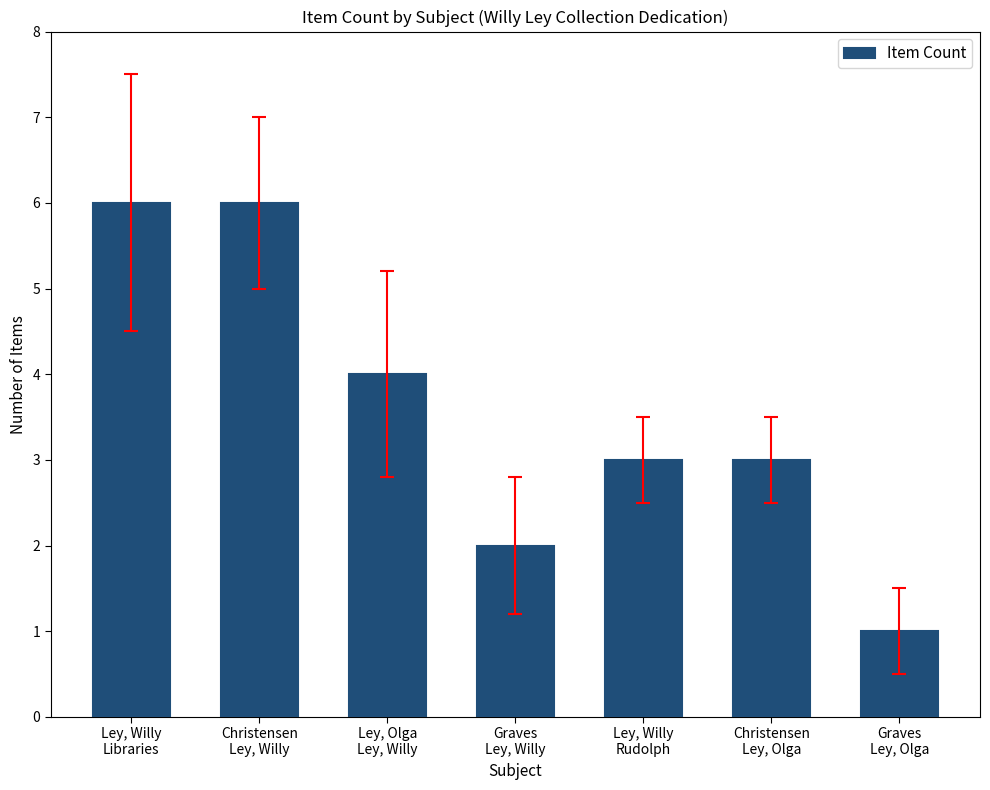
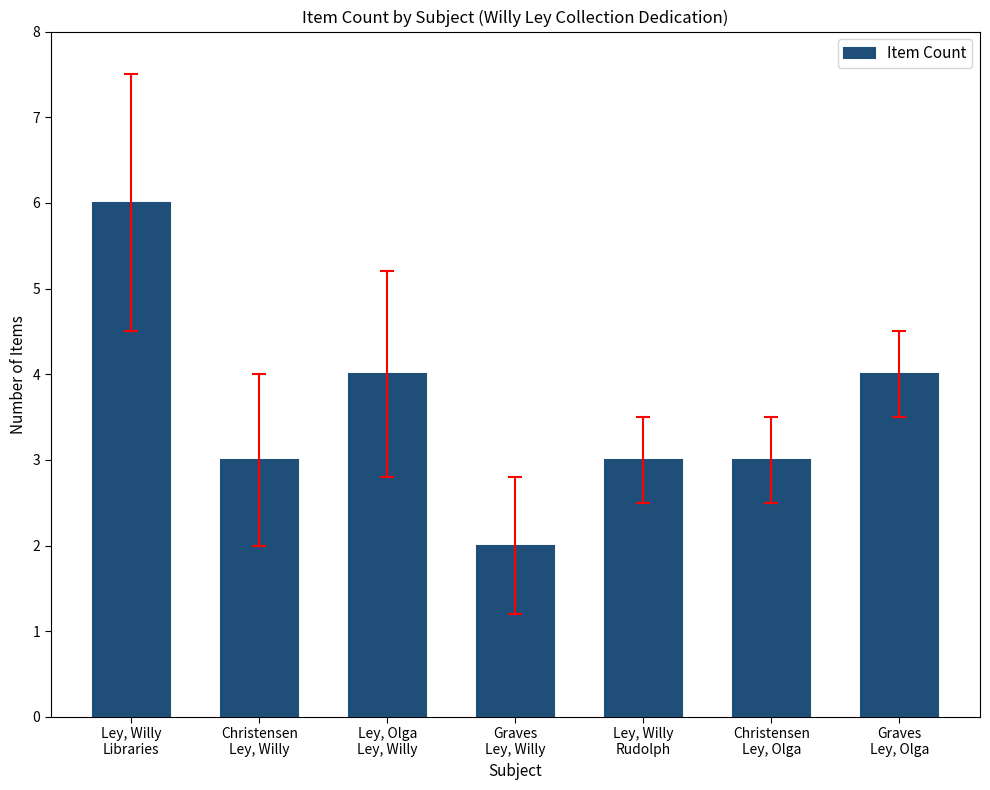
Item Count, Christensen Ley, Willy: 6 -> 3
Item Count, Graves Ley, Olga: 1 -> 4
